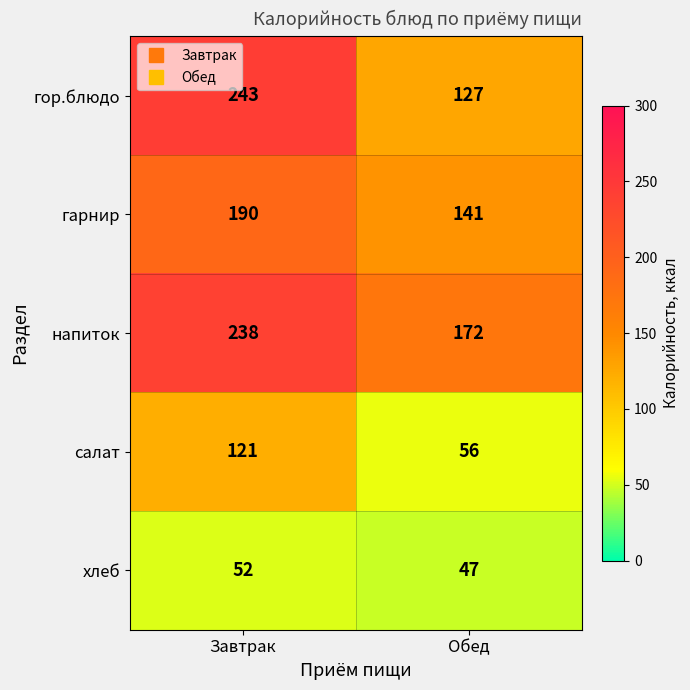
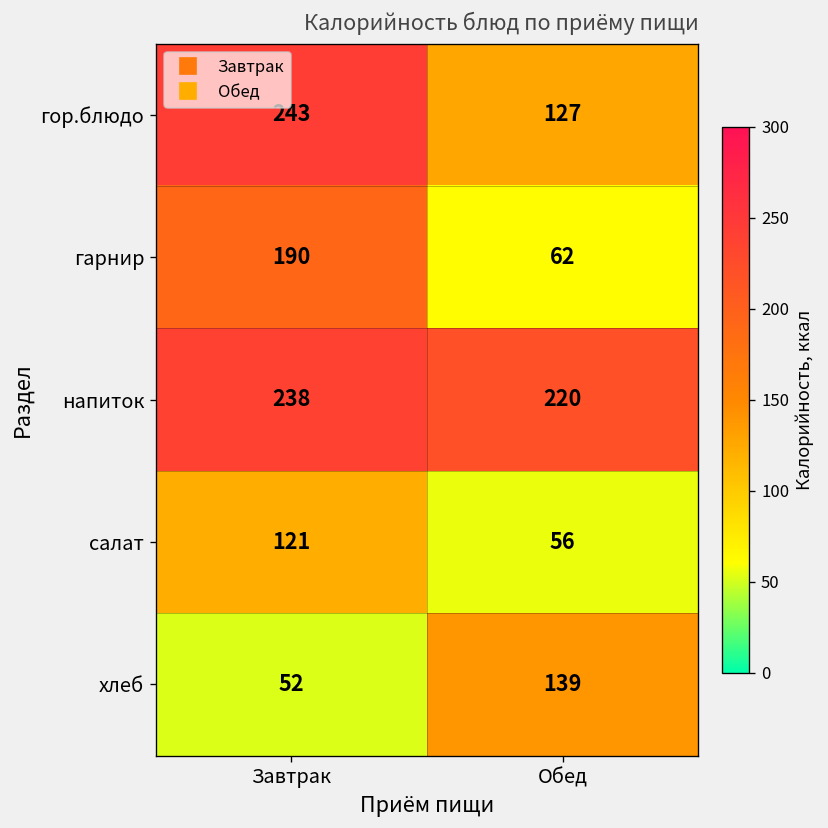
гарнир, Обед: 141 -> 62
напиток, Обед: 172 -> 220
хлеб, Обед: 47 -> 139
